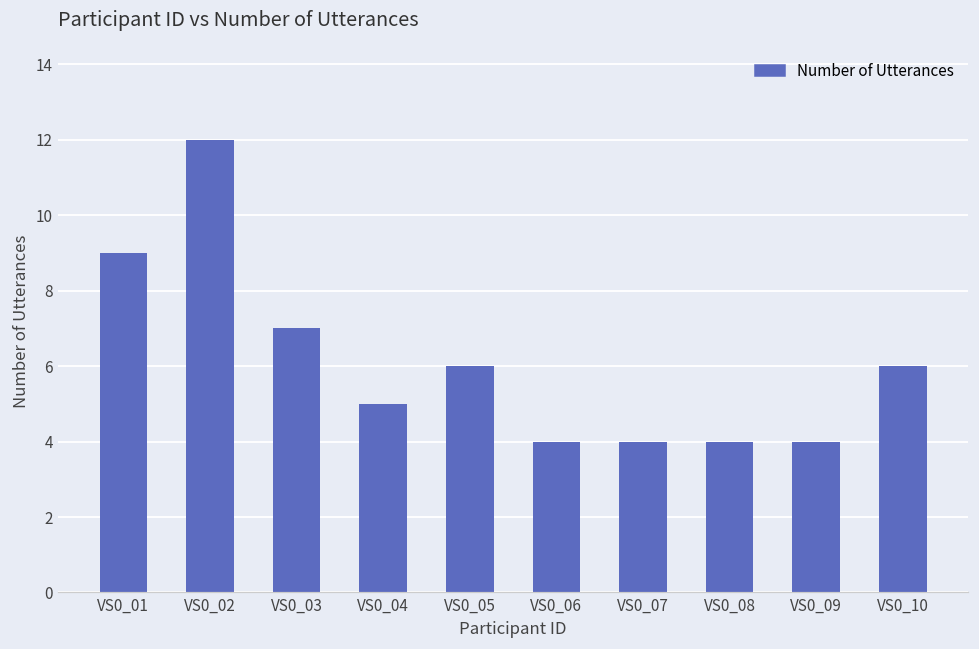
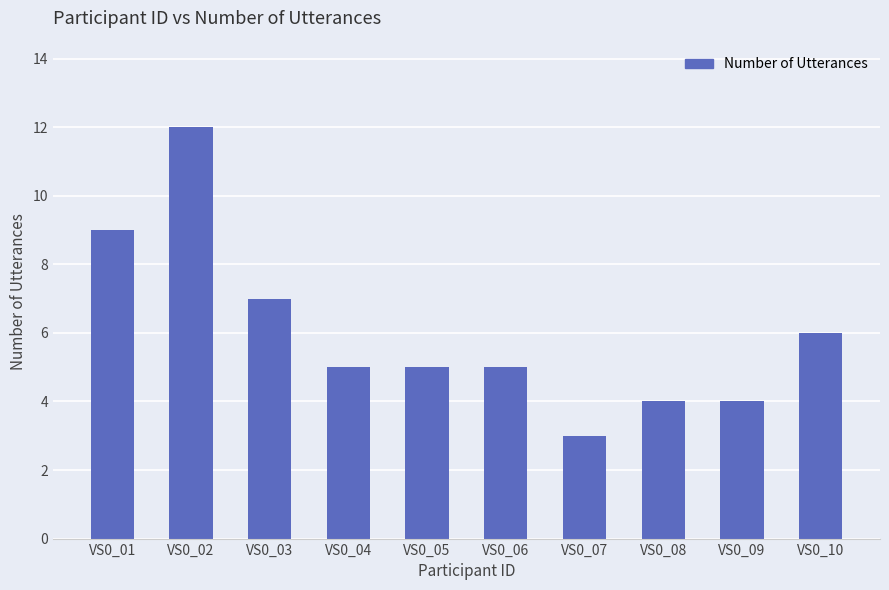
VS0_05: 6 -> 5
VS0_06: 4 -> 5
VS0_07: 4 -> 3
